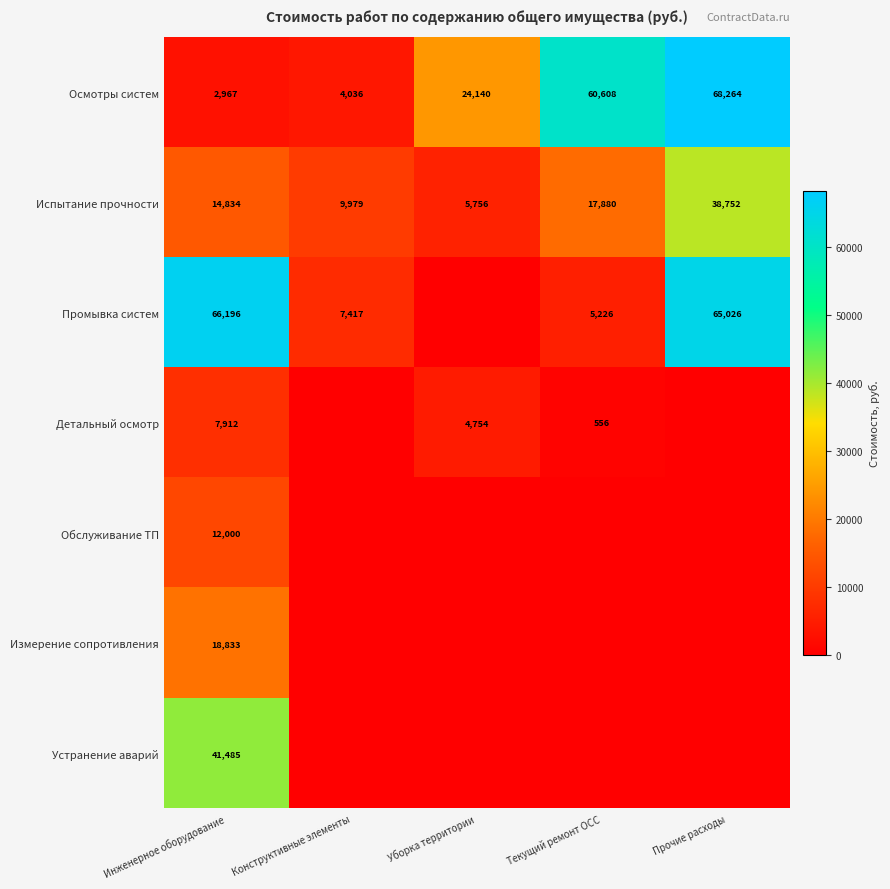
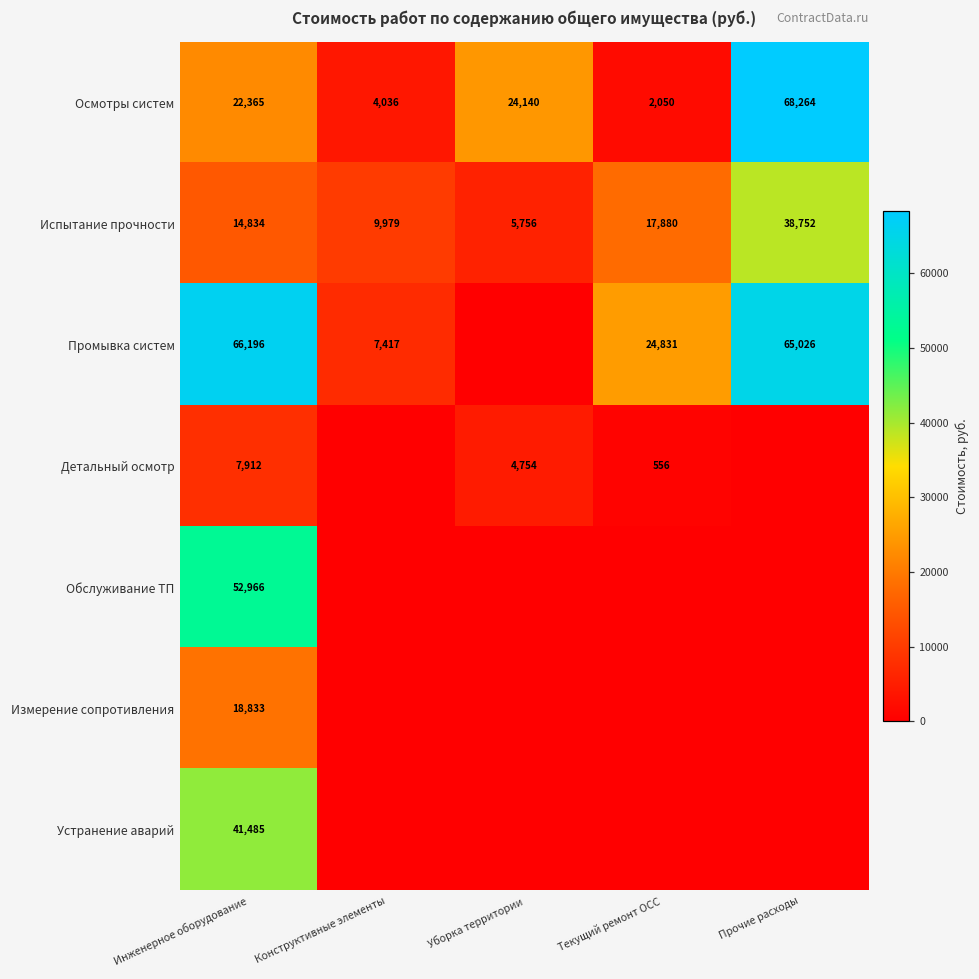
Осмотры систем, Инженерное оборудование: 2,967 -> 22,365
Осмотры систем, Текущий ремонт ОСС: 60,608 -> 2,050
Промывка систем, Текущий ремонт ОСС: 5,226 -> 24,831
Обслуживание ТП, Инженерное оборудование: 12,000 -> 52,966
